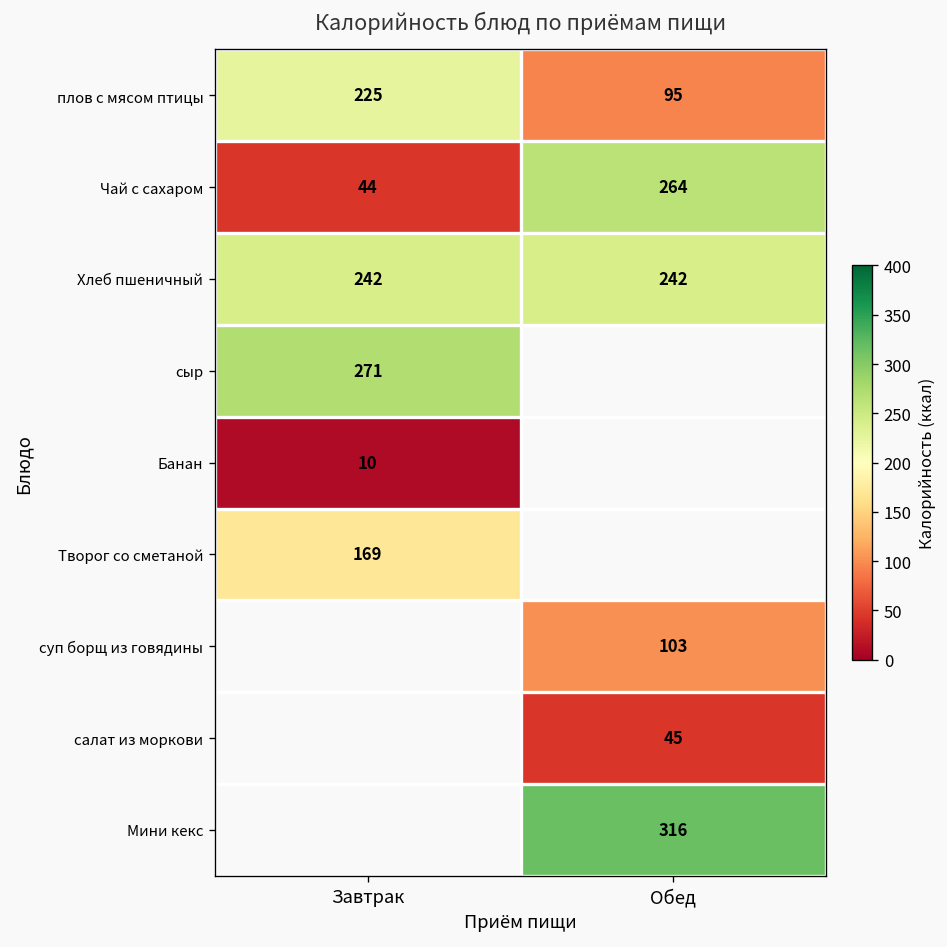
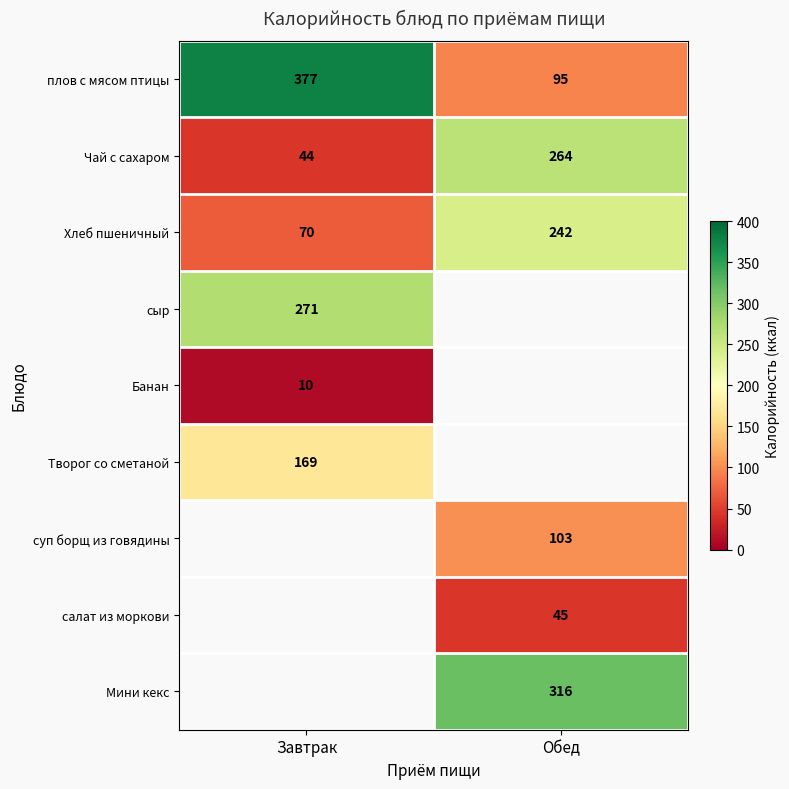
плов с мясом птицы, Завтрак: 225 -> 377
Хлеб пшеничный, Завтрак: 242 -> 70
